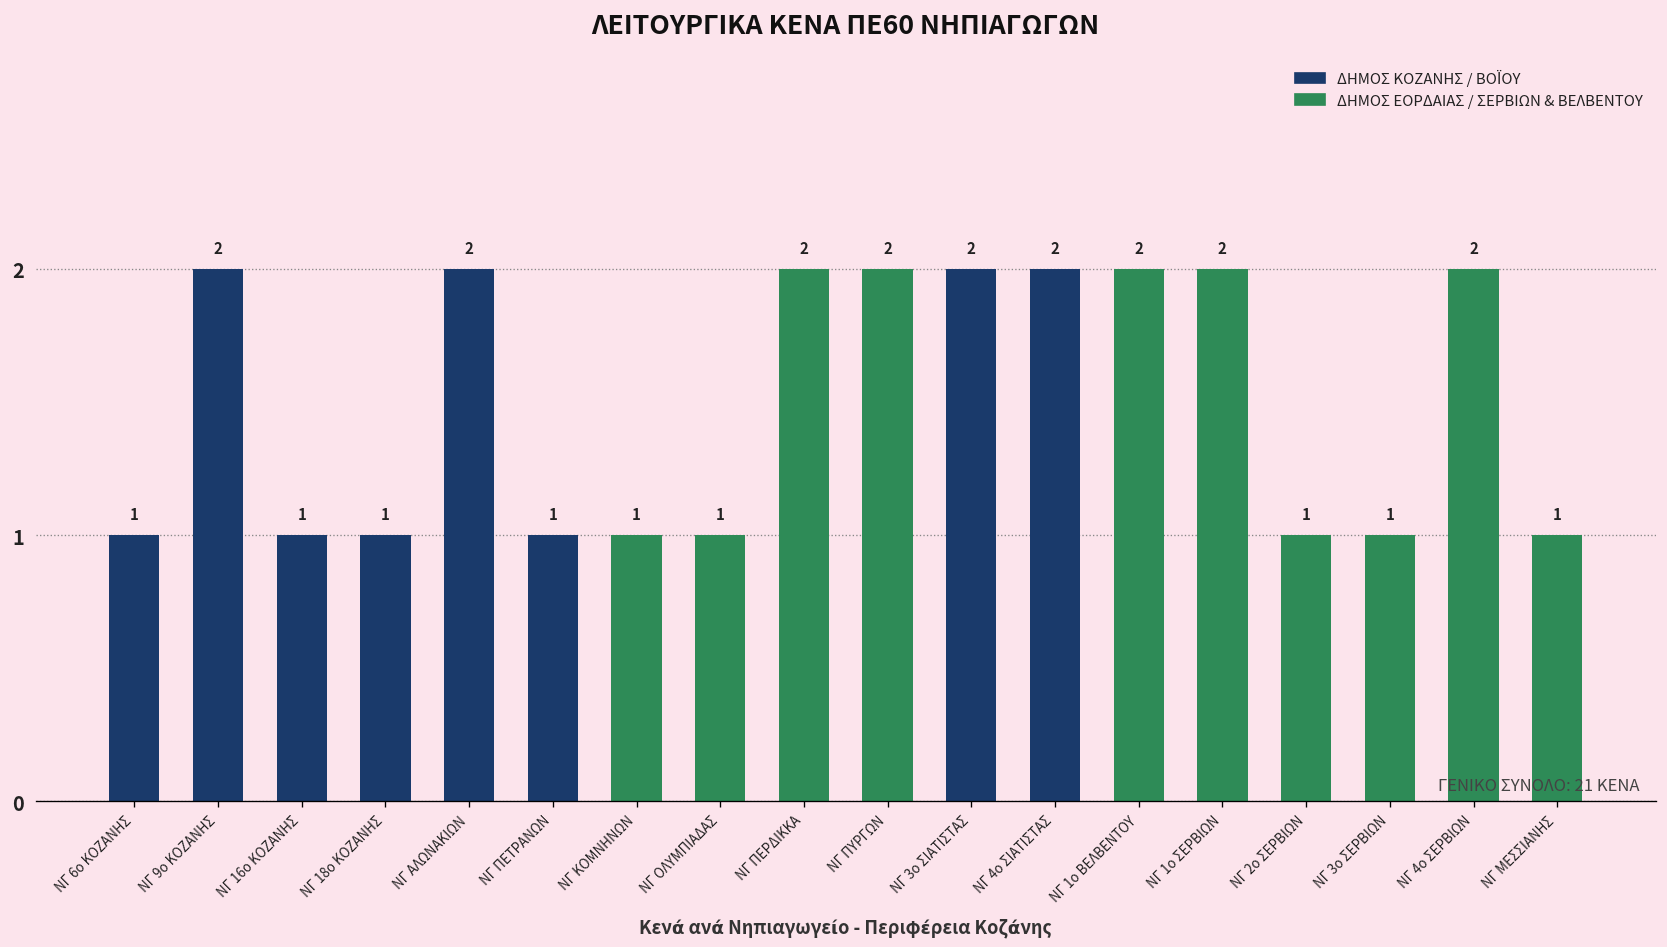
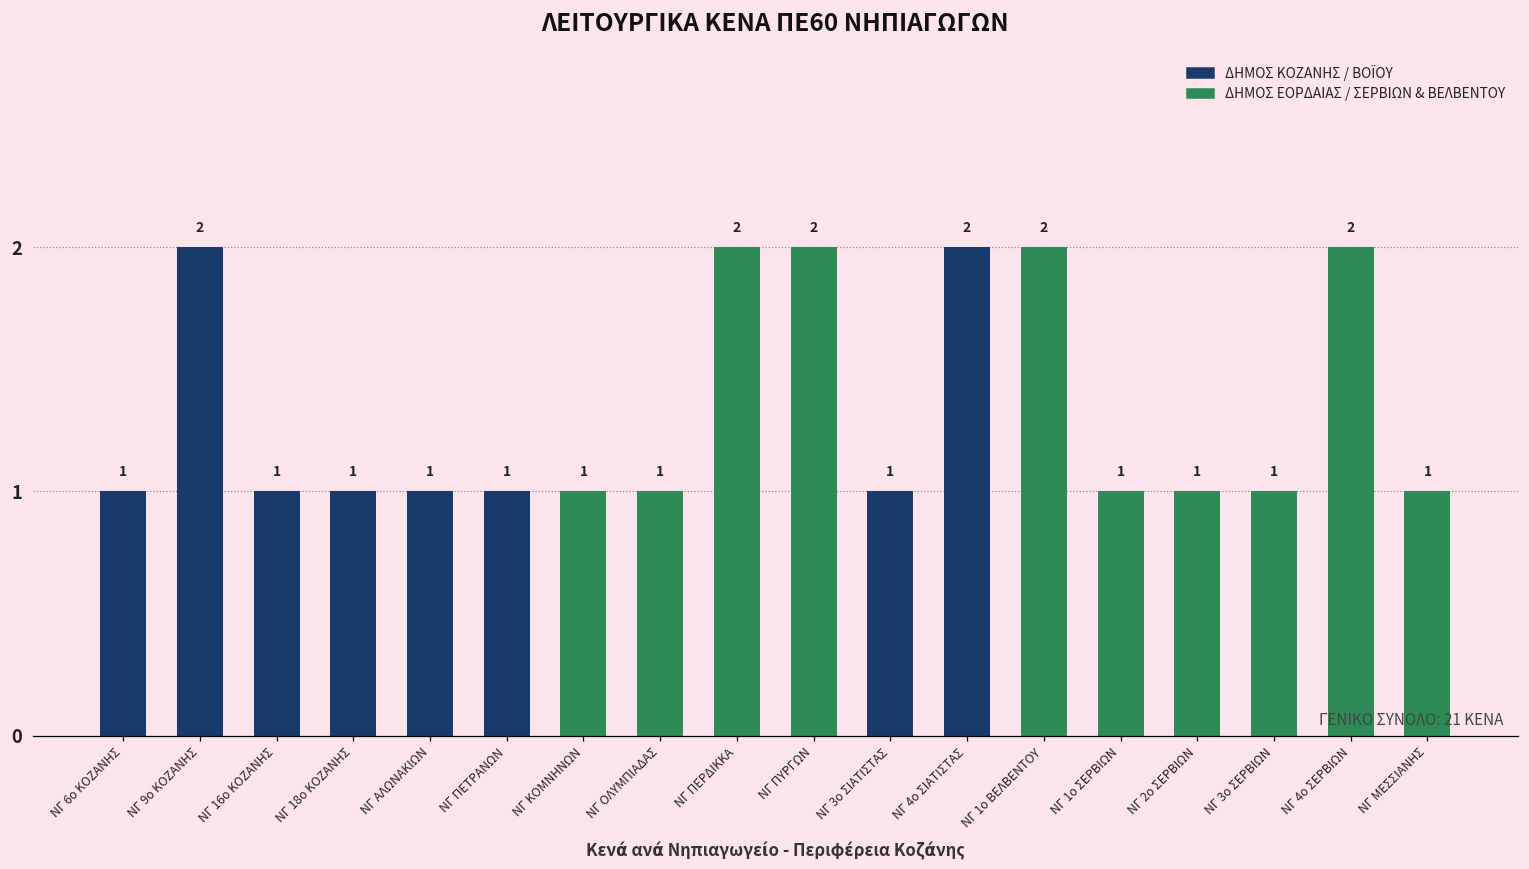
ΝΓ ΑΛΩΝΑΚΙΩΝ: 2 -> 1
ΝΓ 3ο ΣΙΑΤΙΣΤΑΣ: 2 -> 1
ΝΓ 1ο ΣΕΡΒΙΩΝ: 2 -> 1
